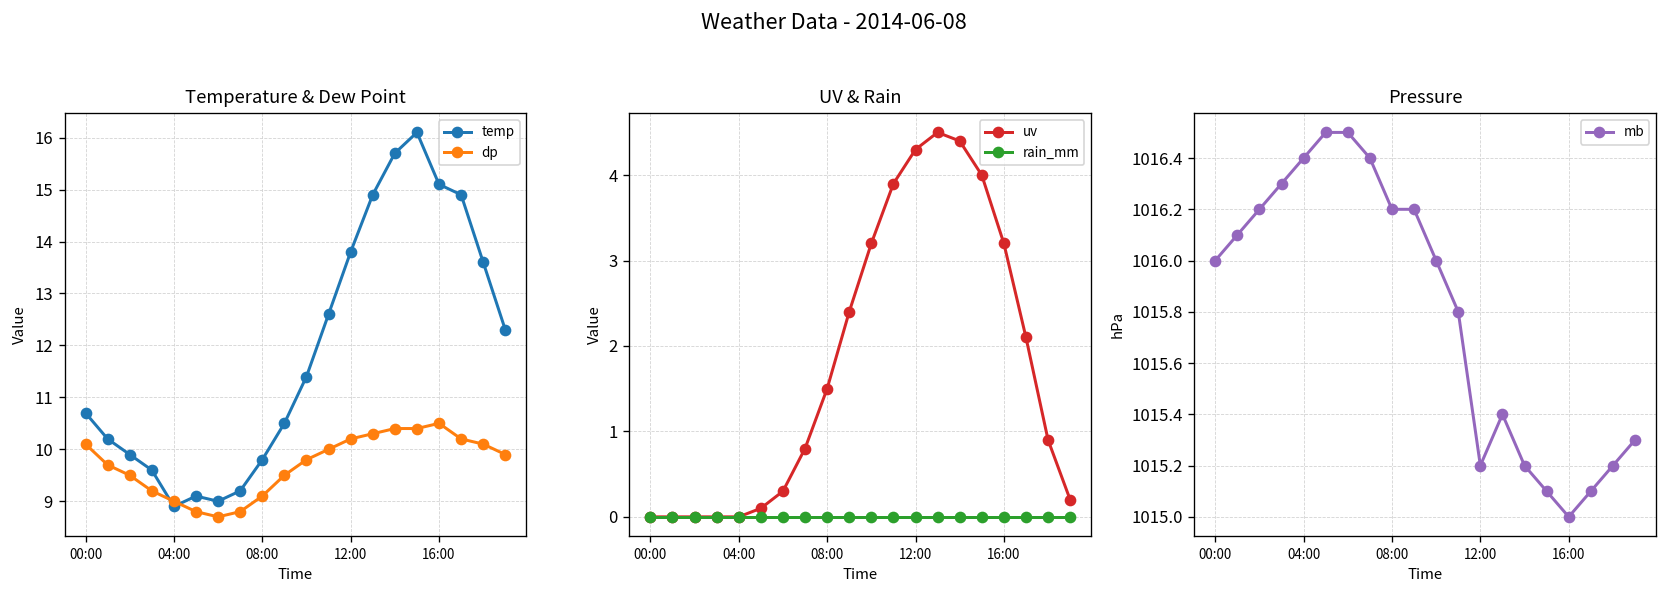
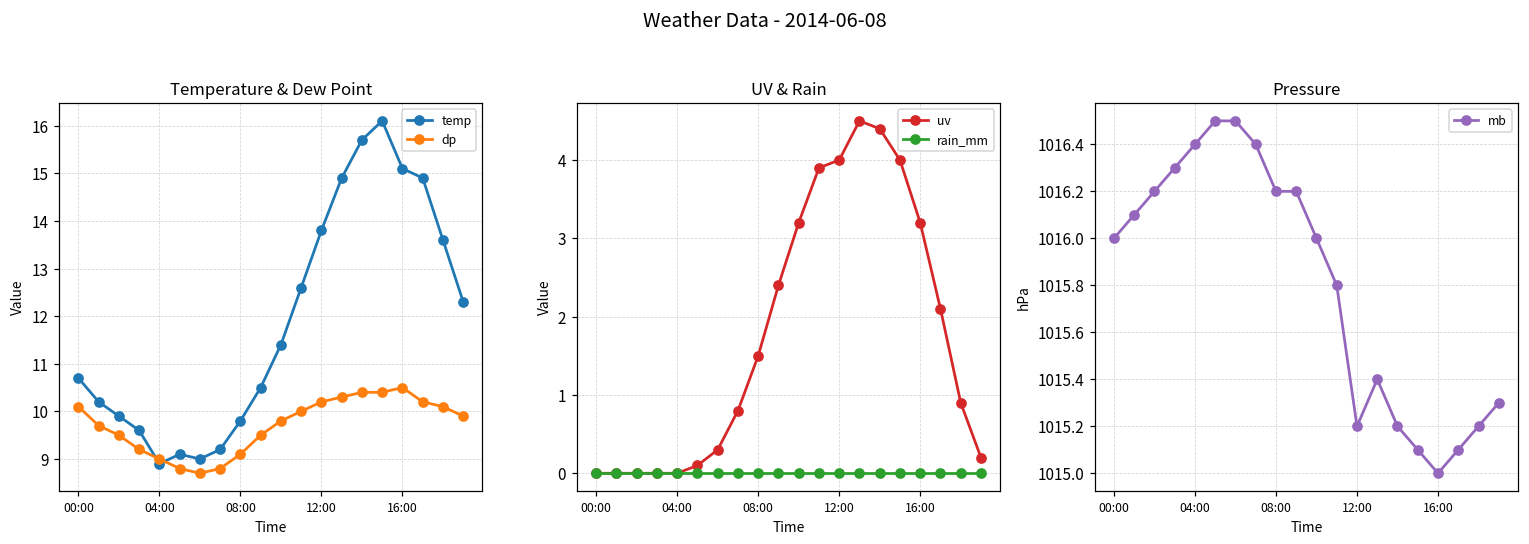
UV & Rain, uv, 12:00: 4.3 -> 4.0
